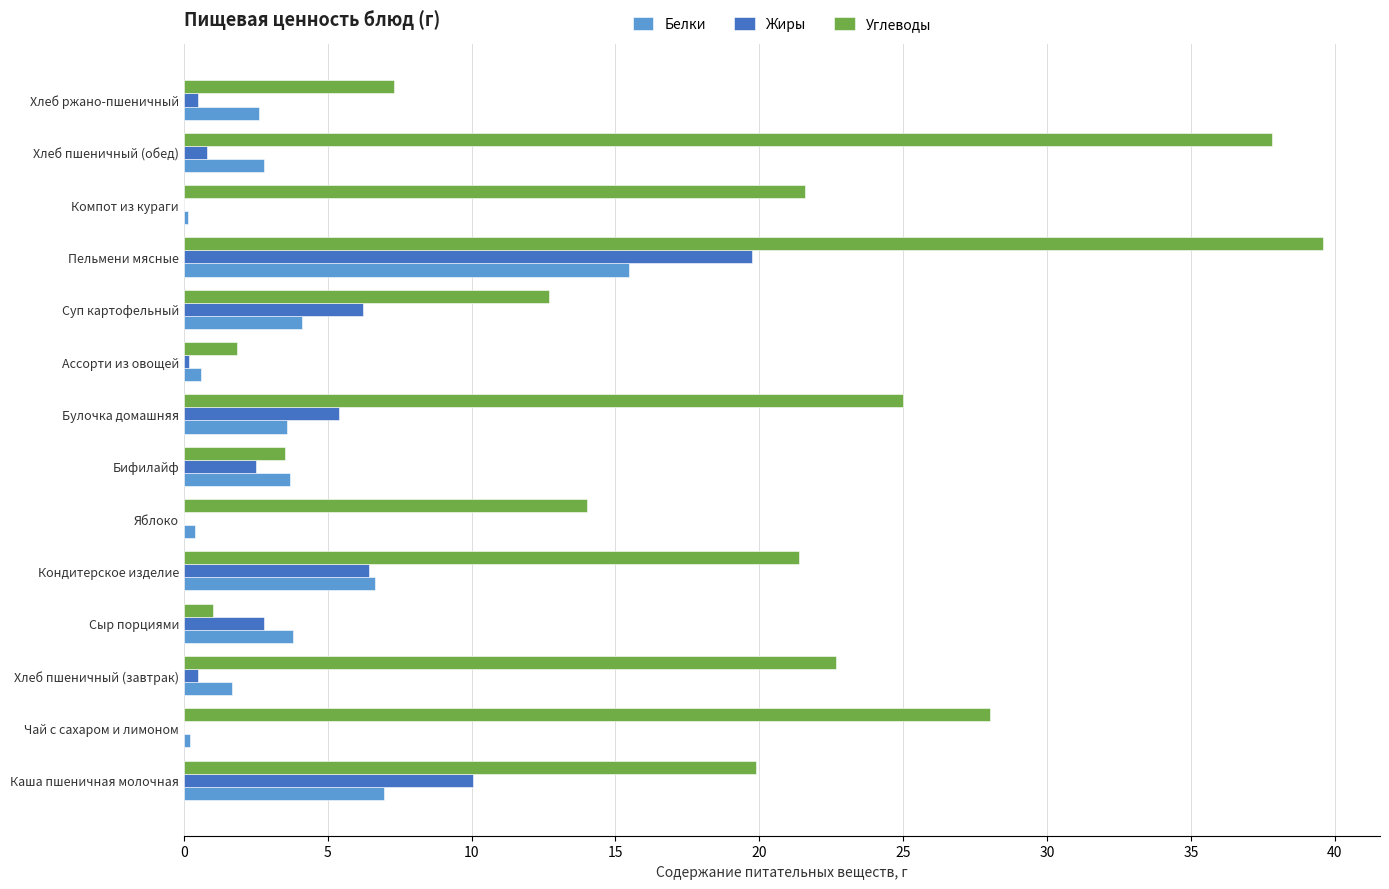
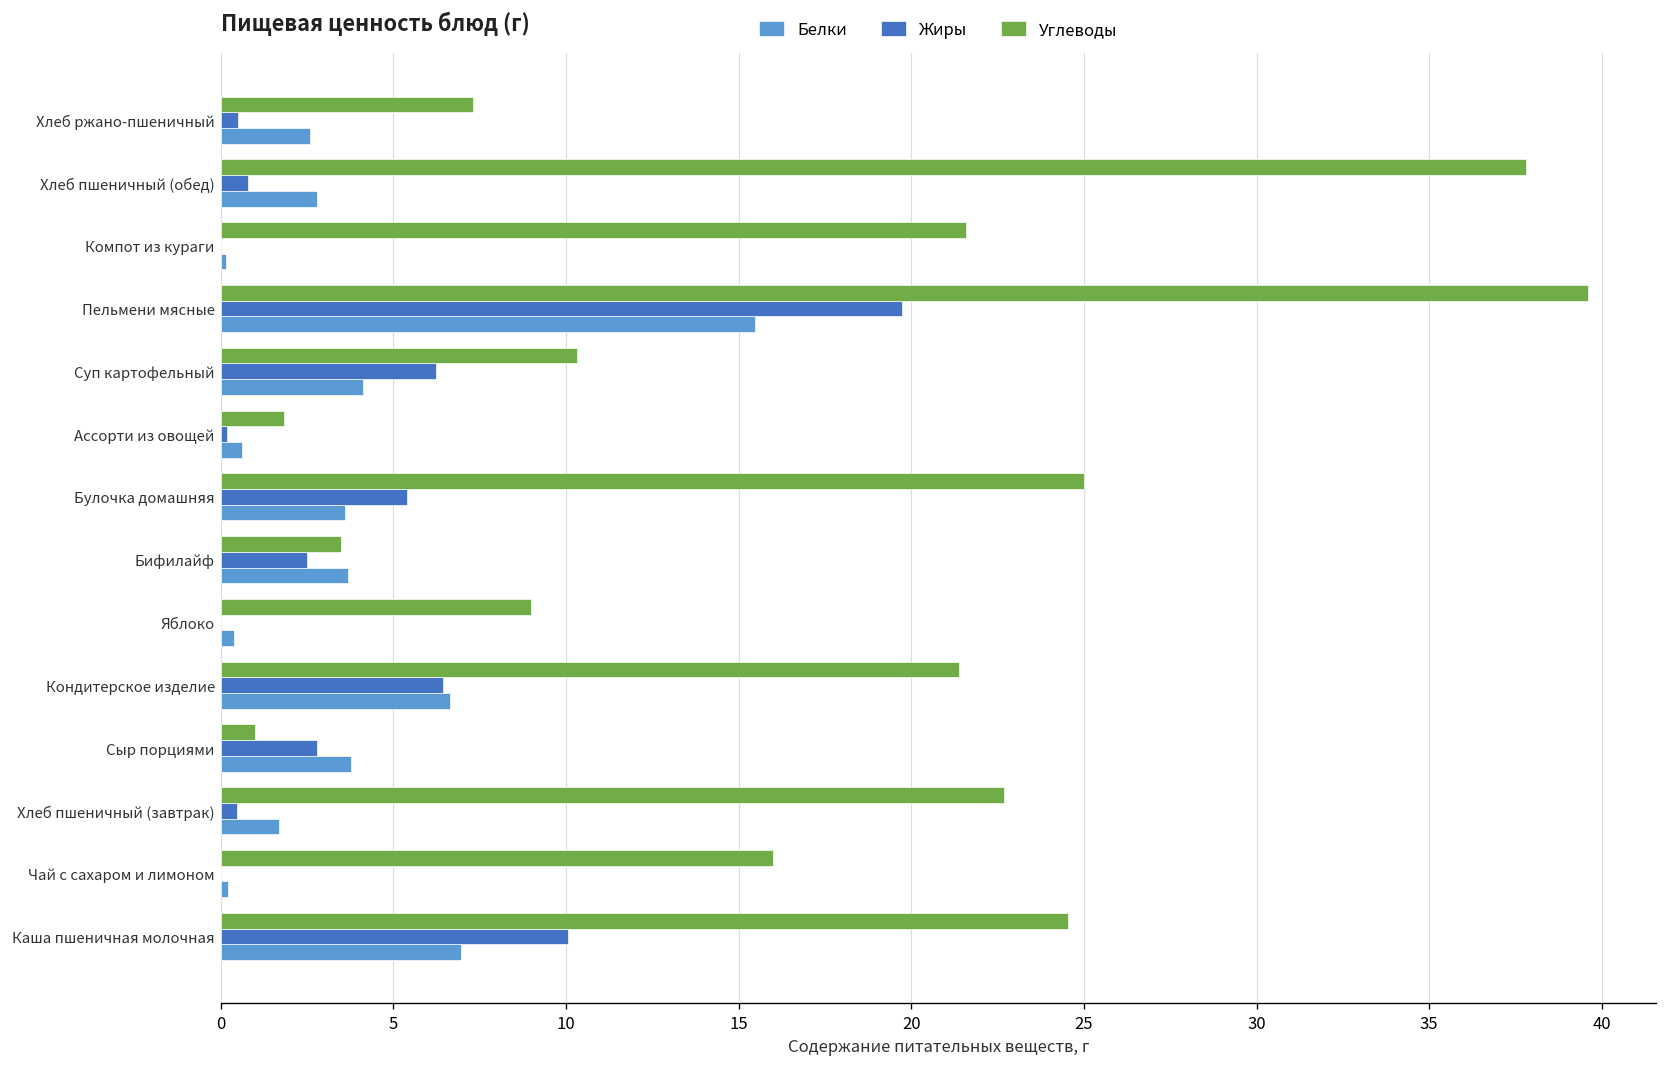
Углеводы, Суп картофельный: 12.7 -> 10.3
Углеводы, Яблоко: 14 -> 9
Углеводы, Чай с сахаром и лимоном: 28 -> 16
Углеводы, Каша пшеничная молочная: 19.9 -> 24.6
